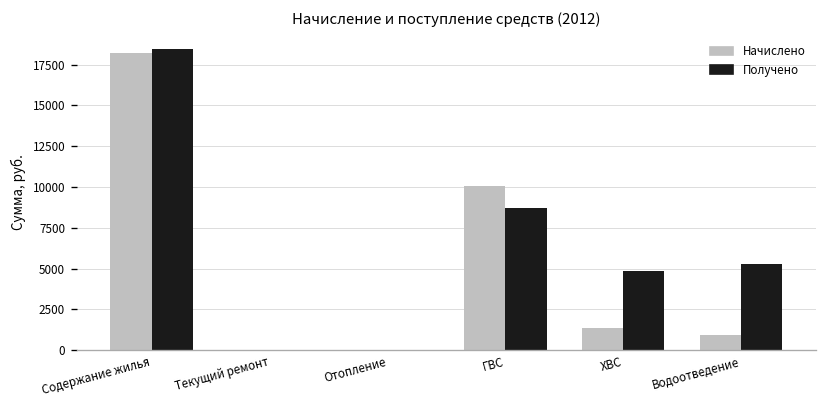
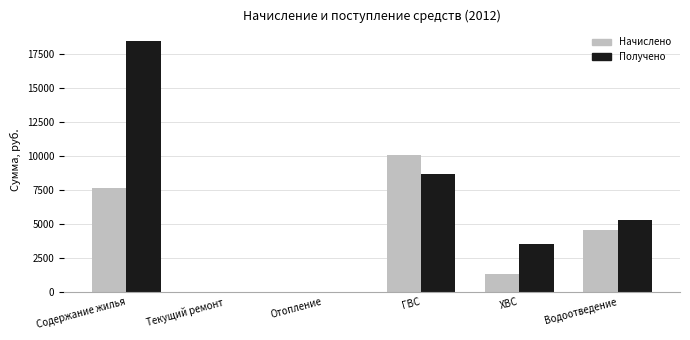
Начислено, Содержание жилья: 18200 -> 7600
Получено, ХВС: 4900 -> 3500
Начислено, Водоотведение: 900 -> 4600
